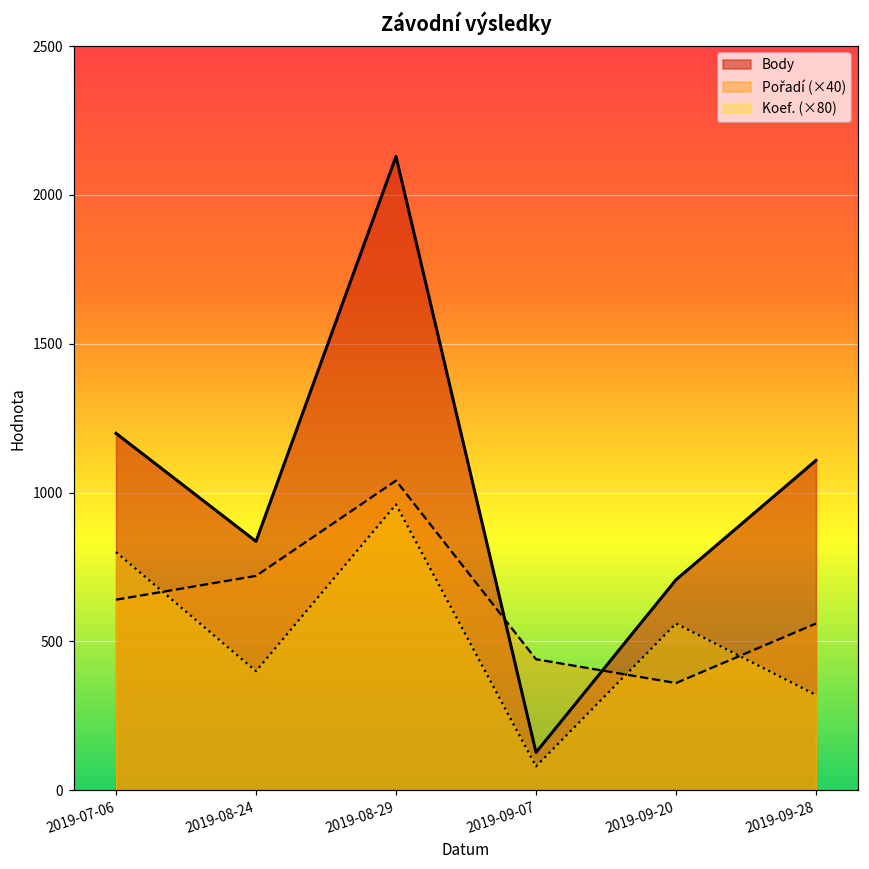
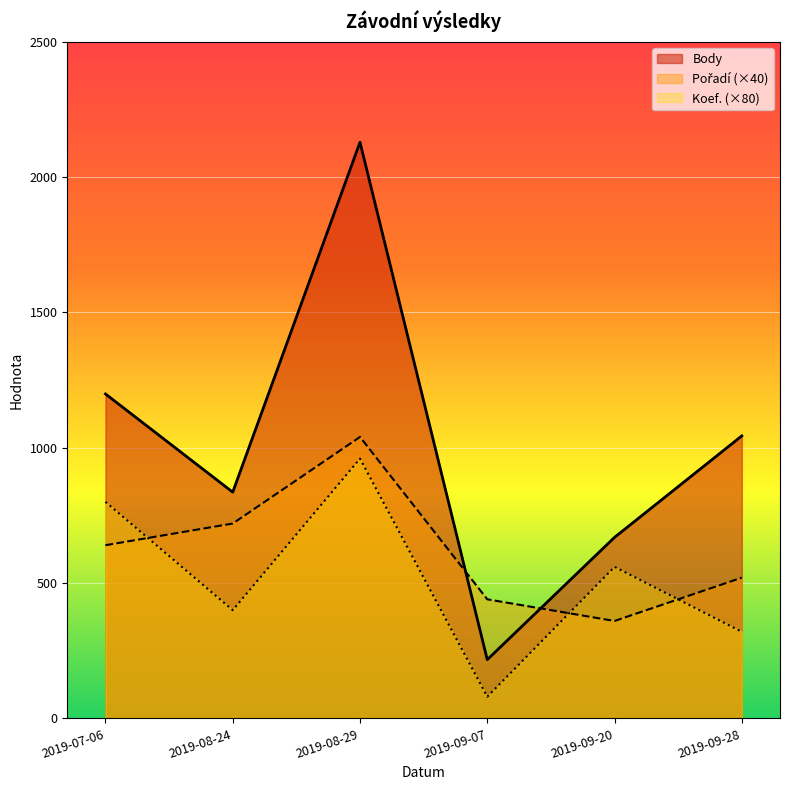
Body, 2019-09-07: 130 -> 220
Body, 2019-09-20: 710 -> 670
Body, 2019-09-28: 1110 -> 1040
Pořadí (×40), 2019-09-28: 560 -> 520
